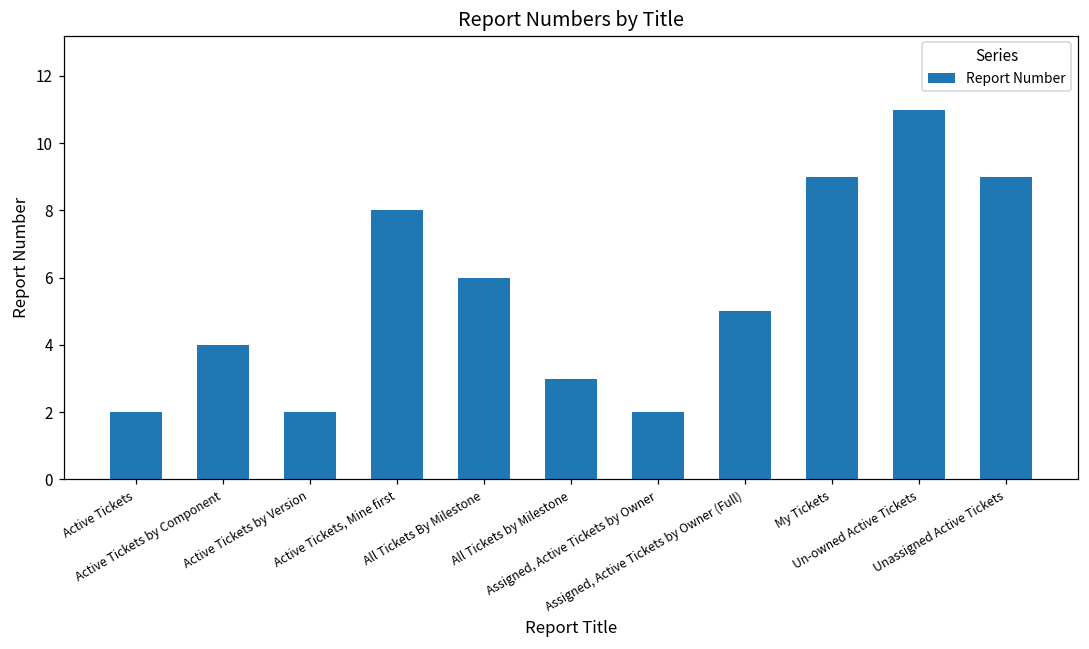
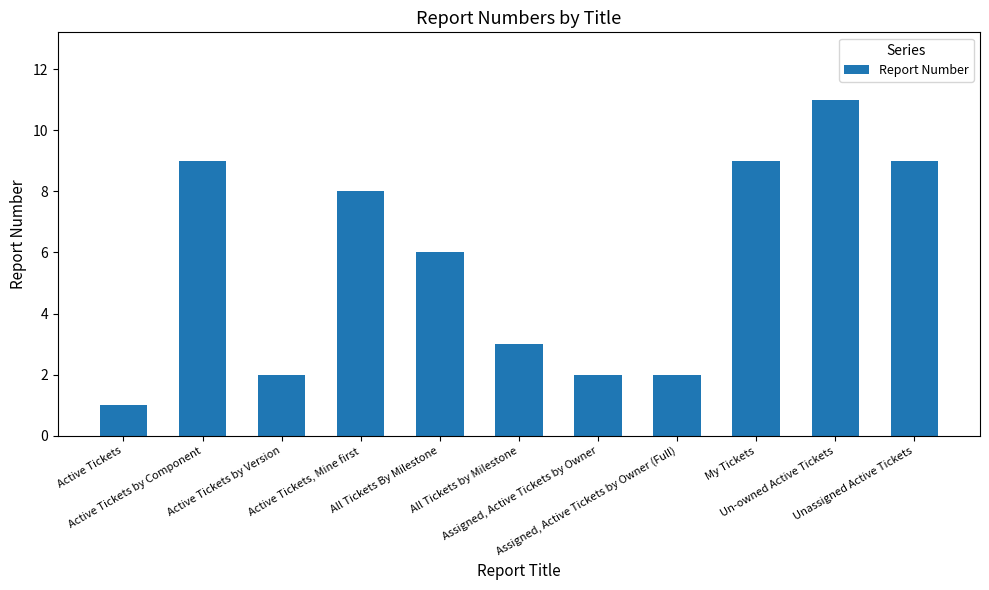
Active Tickets: 2 -> 1
Active Tickets by Component: 4 -> 9
Assigned, Active Tickets by Owner (Full): 5 -> 2
